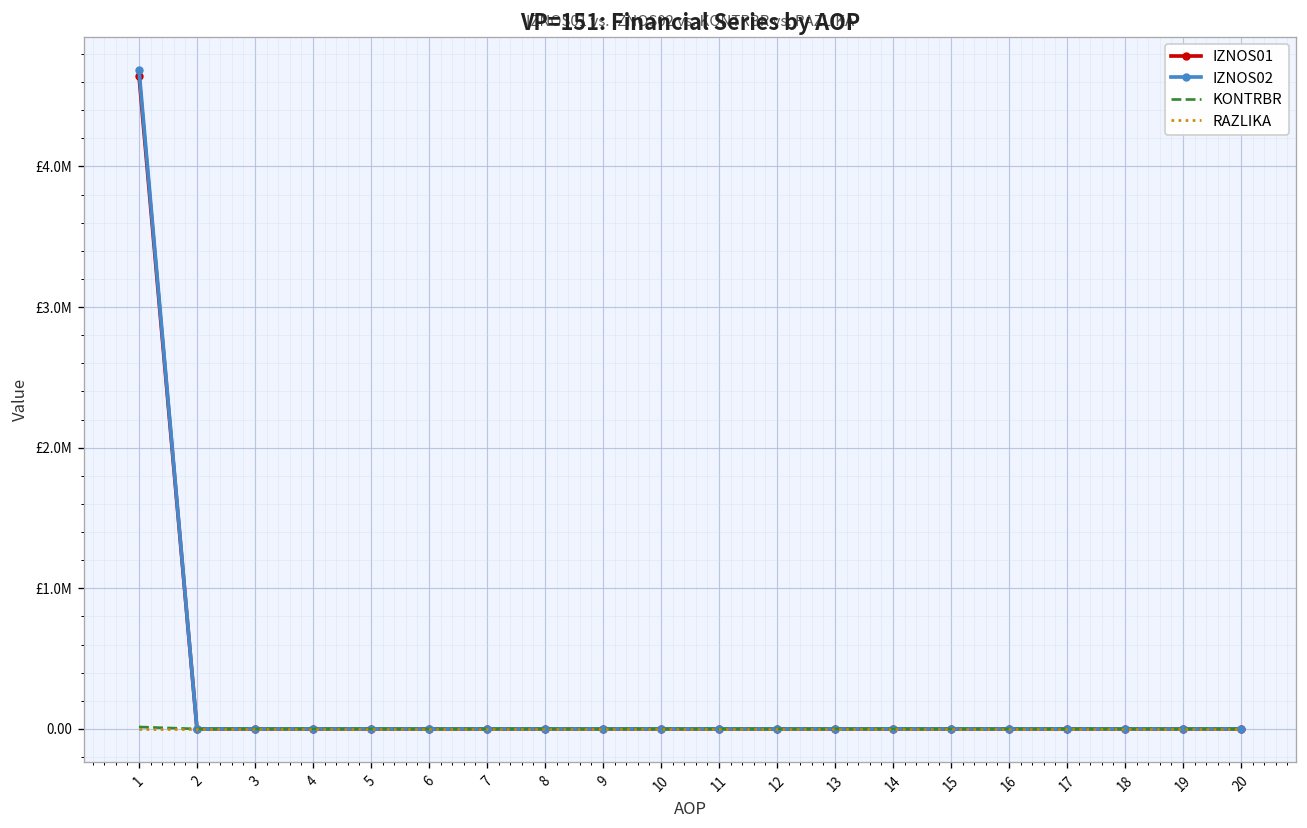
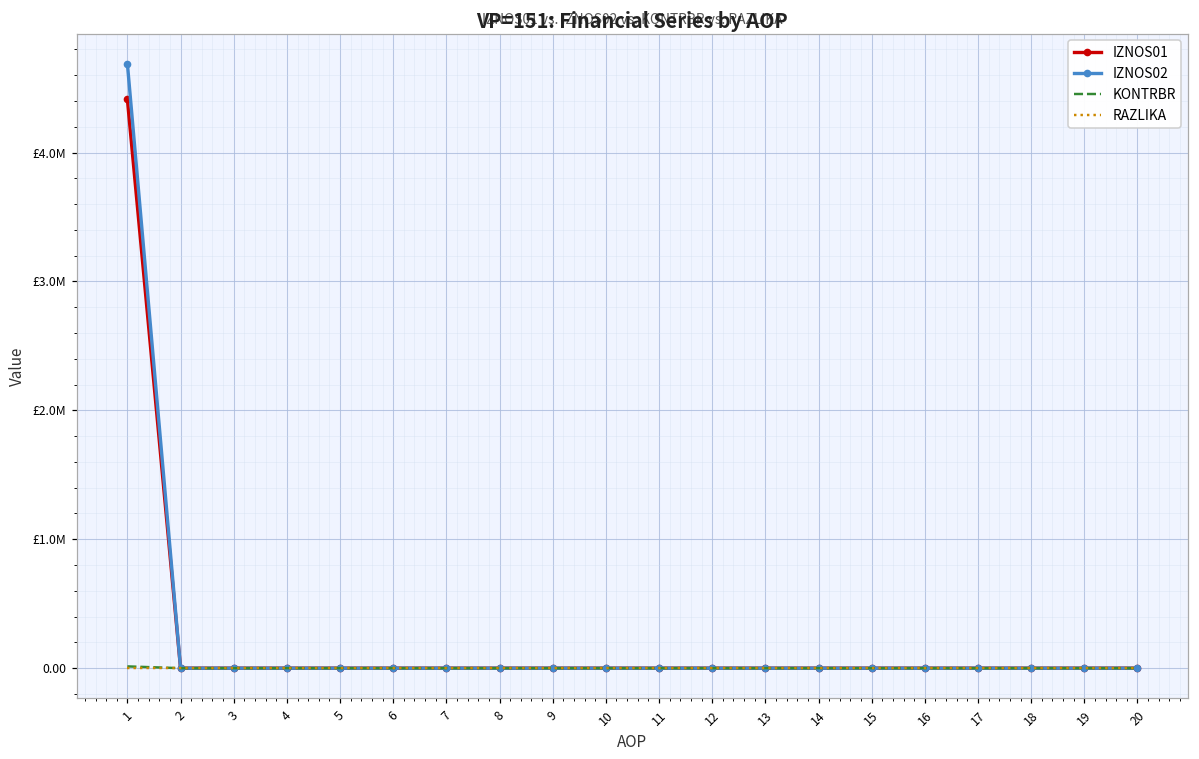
IZNOS01, 1: £4640000 -> £4410000
